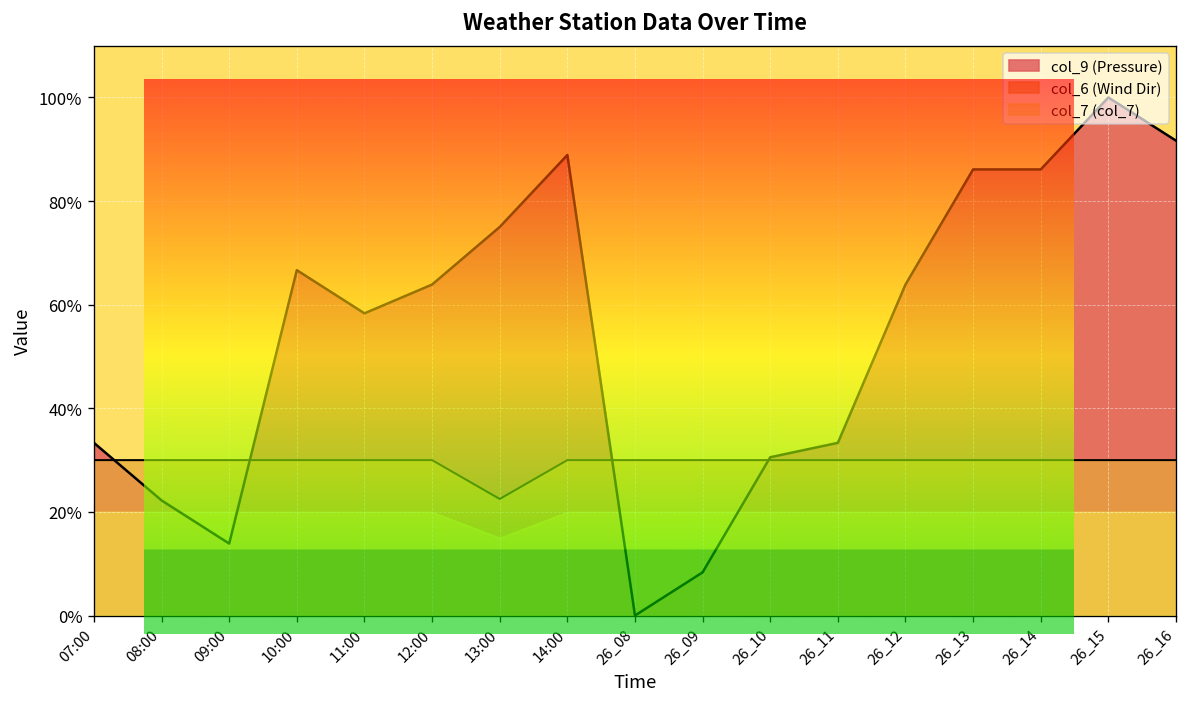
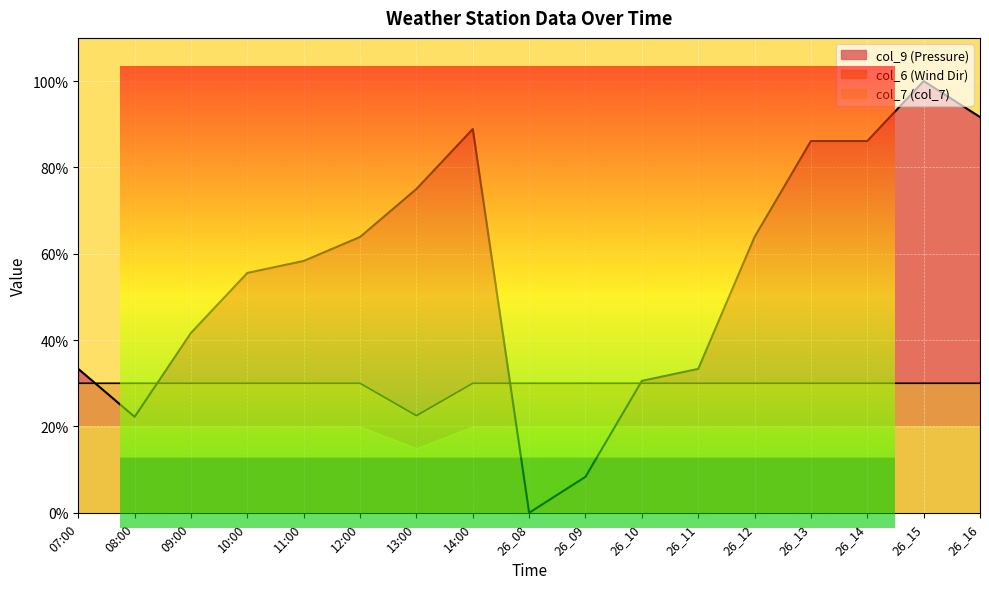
col_9 (Pressure), 09:00: 14% -> 42%
col_9 (Pressure), 10:00: 67% -> 56%
